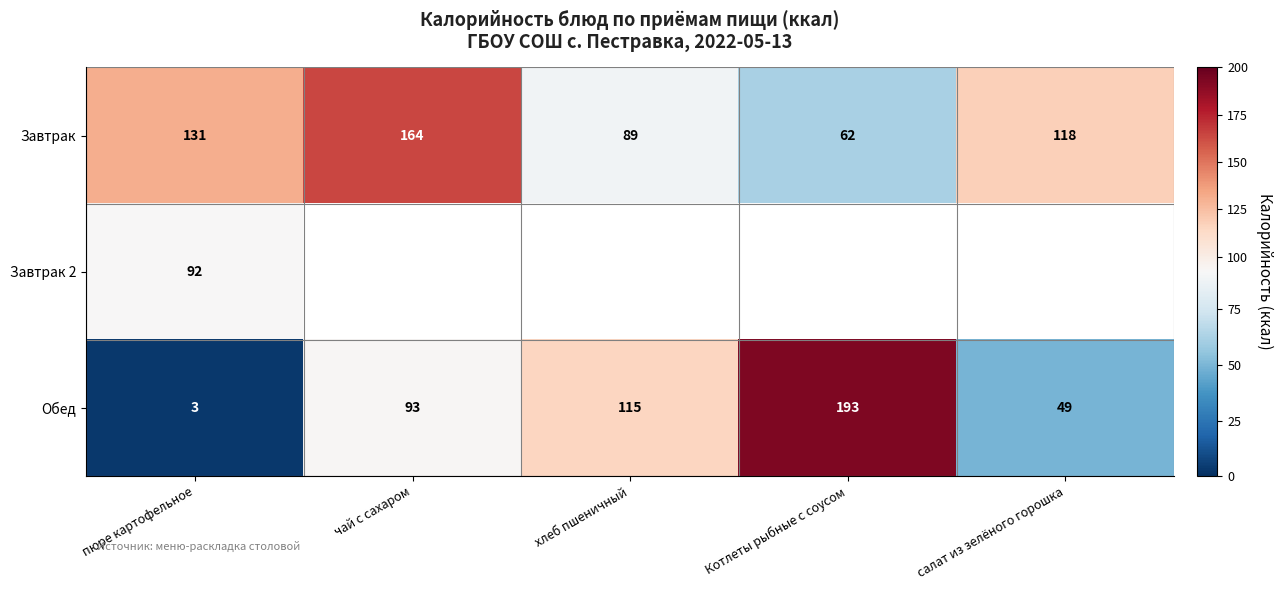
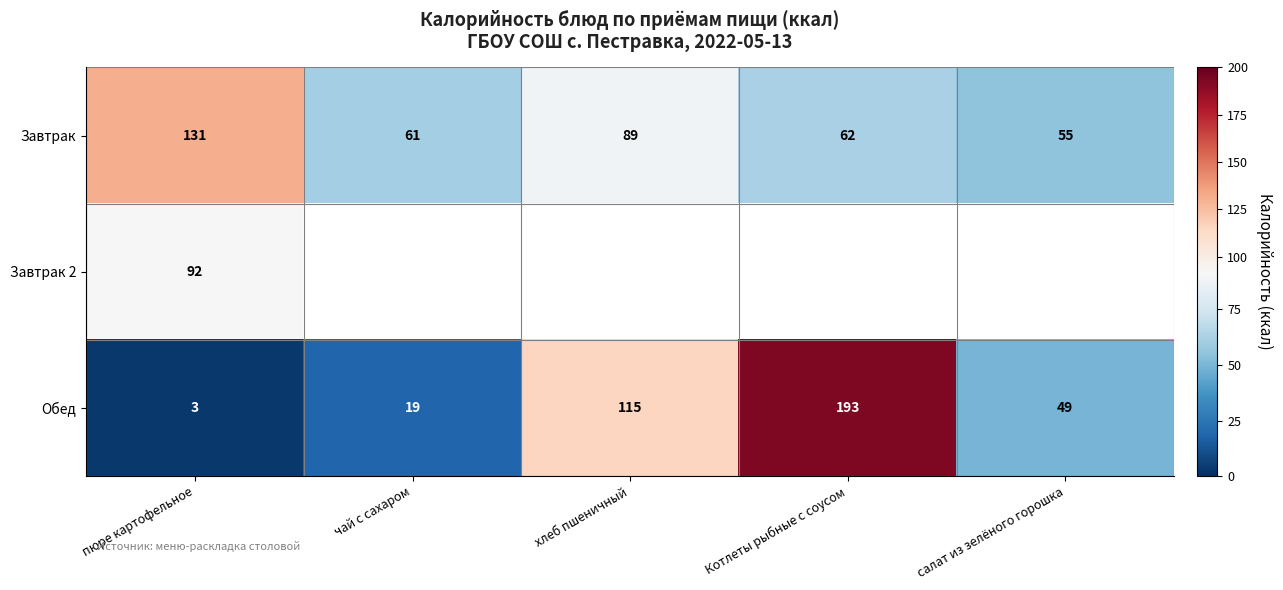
Завтрак, чай с сахаром: 164 -> 61
Завтрак, салат из зелёного горошка: 118 -> 55
Обед, чай с сахаром: 93 -> 19
